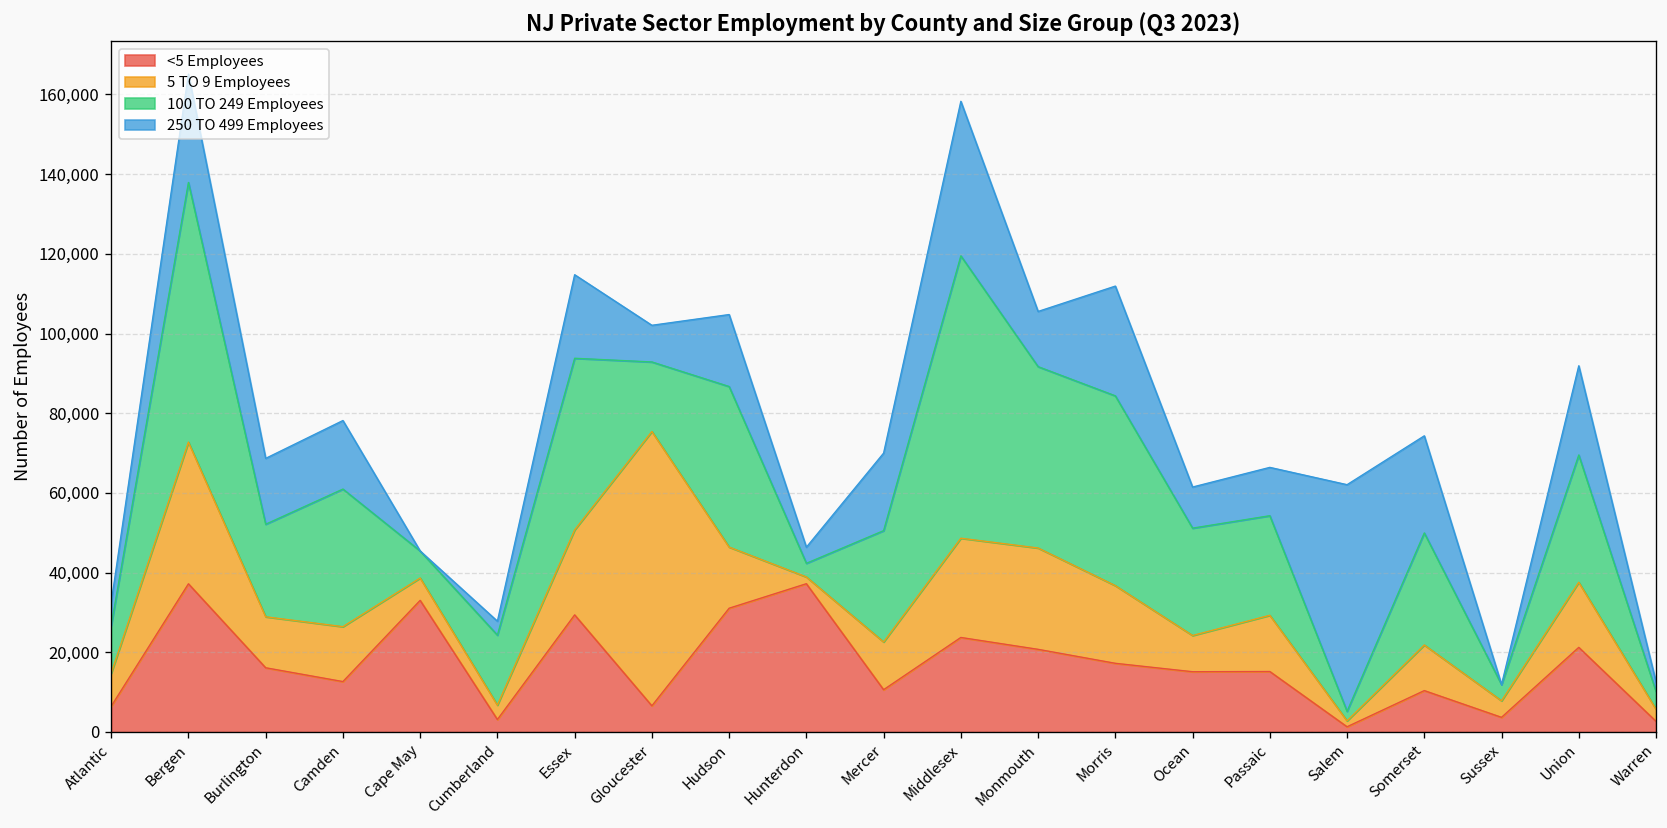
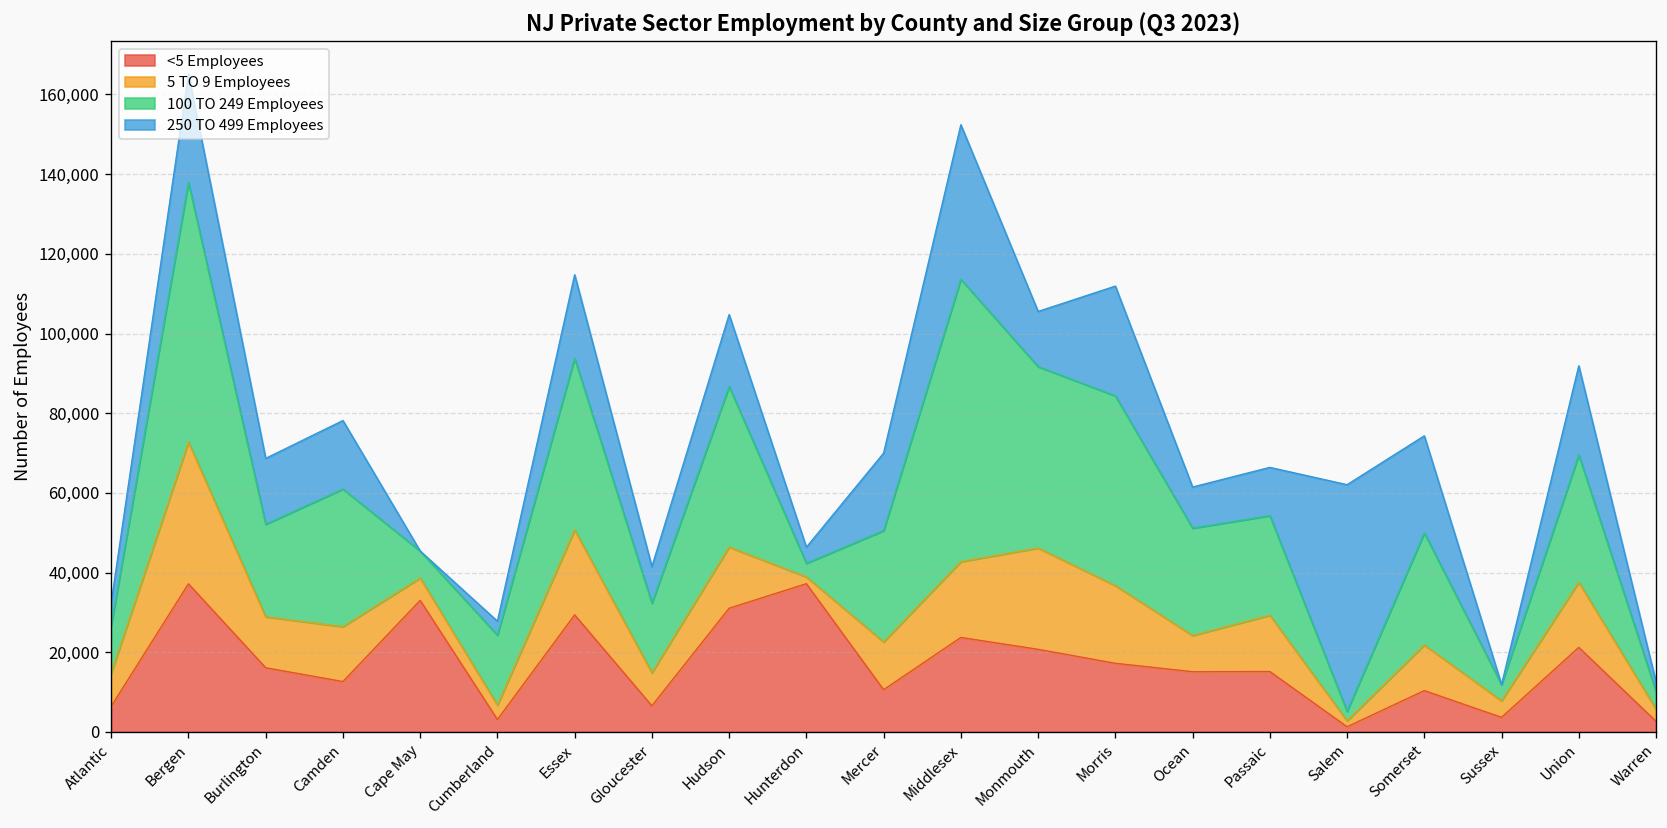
5 TO 9 Employees, Gloucester: 69,000 -> 8,000
5 TO 9 Employees, Middlesex: 25,000 -> 19,000
